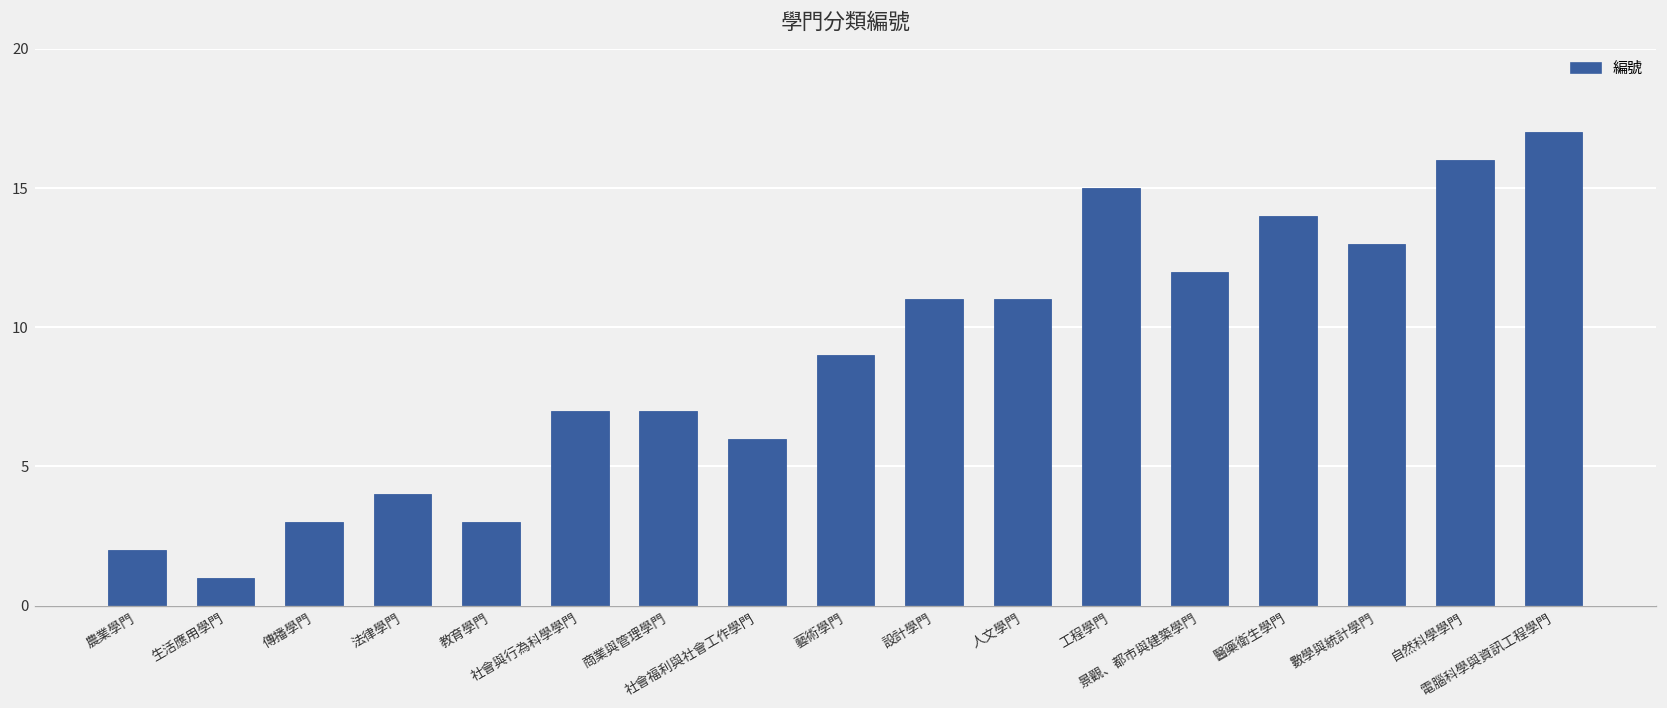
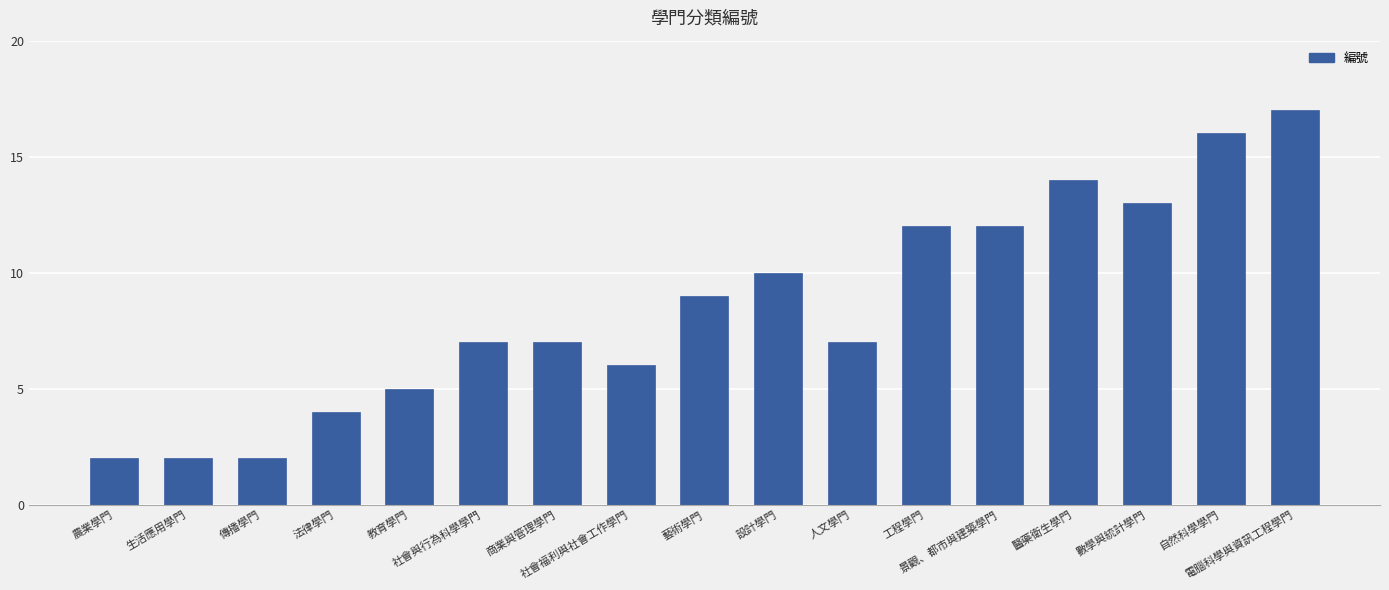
生活應用學門: 1 -> 2
傳播學門: 3 -> 2
教育學門: 3 -> 5
設計學門: 11 -> 10
人文學門: 11 -> 7
工程學門: 15 -> 12
